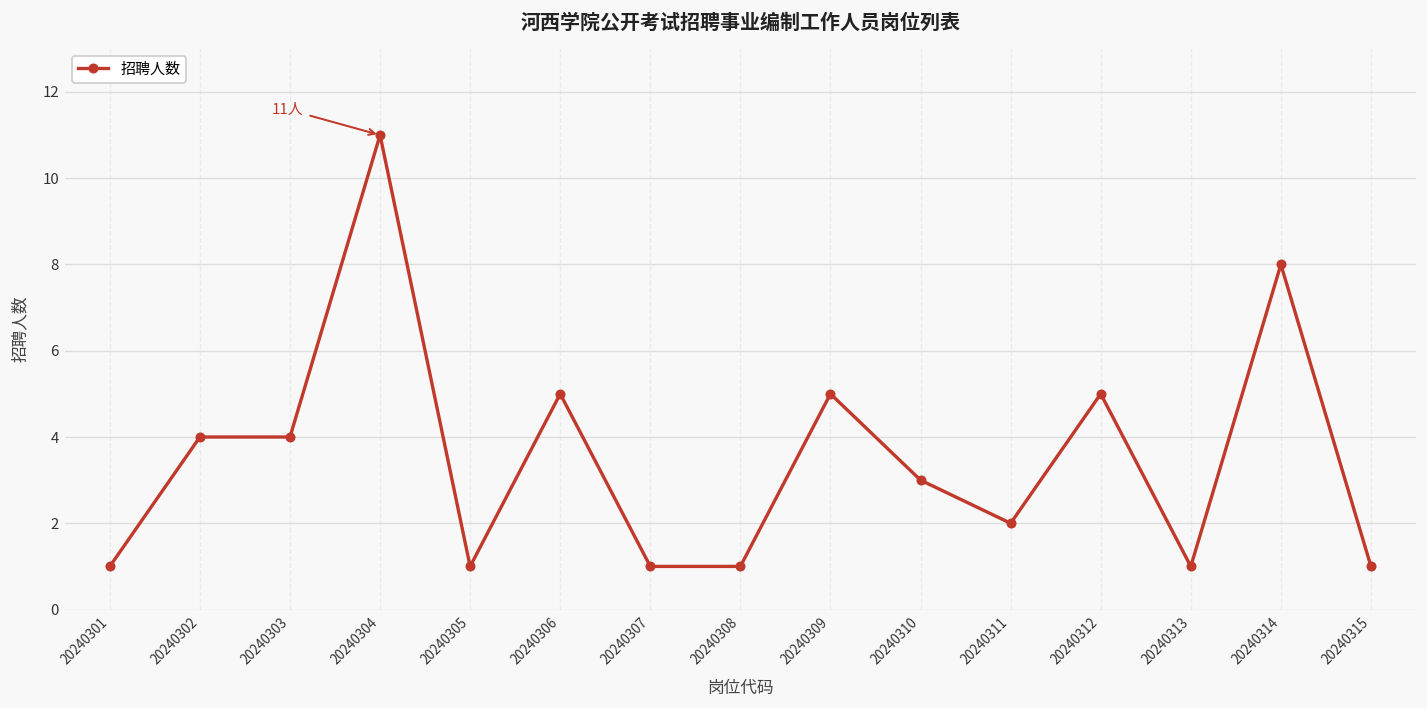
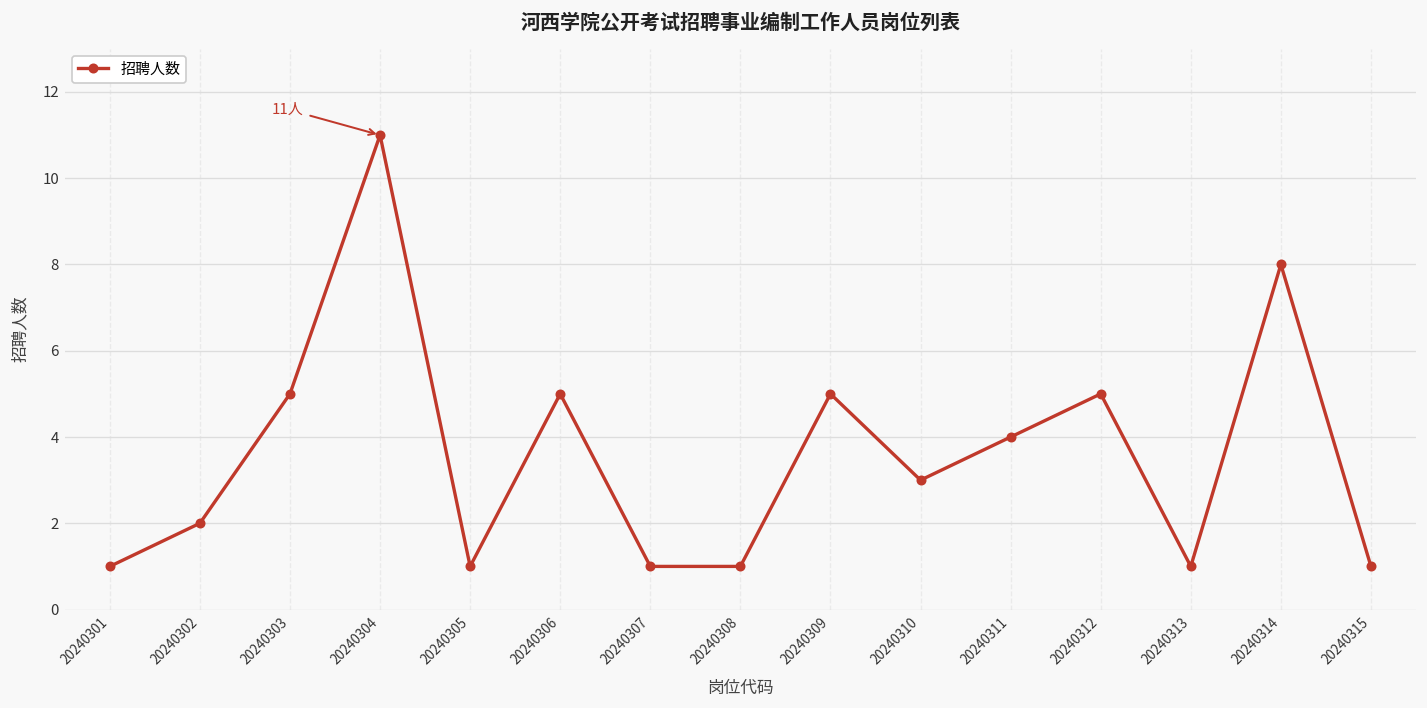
20240302: 4 -> 2
20240303: 4 -> 5
20240311: 2 -> 4
